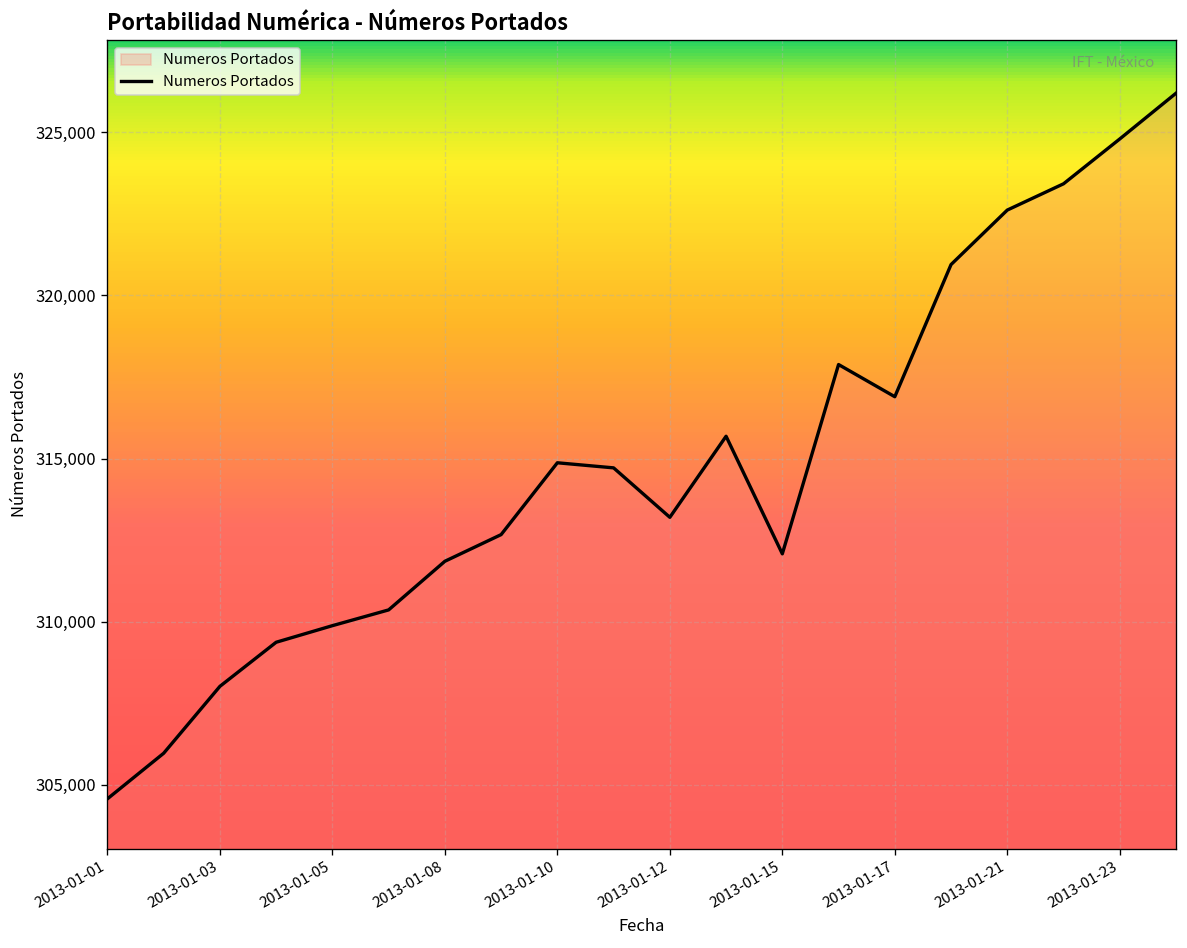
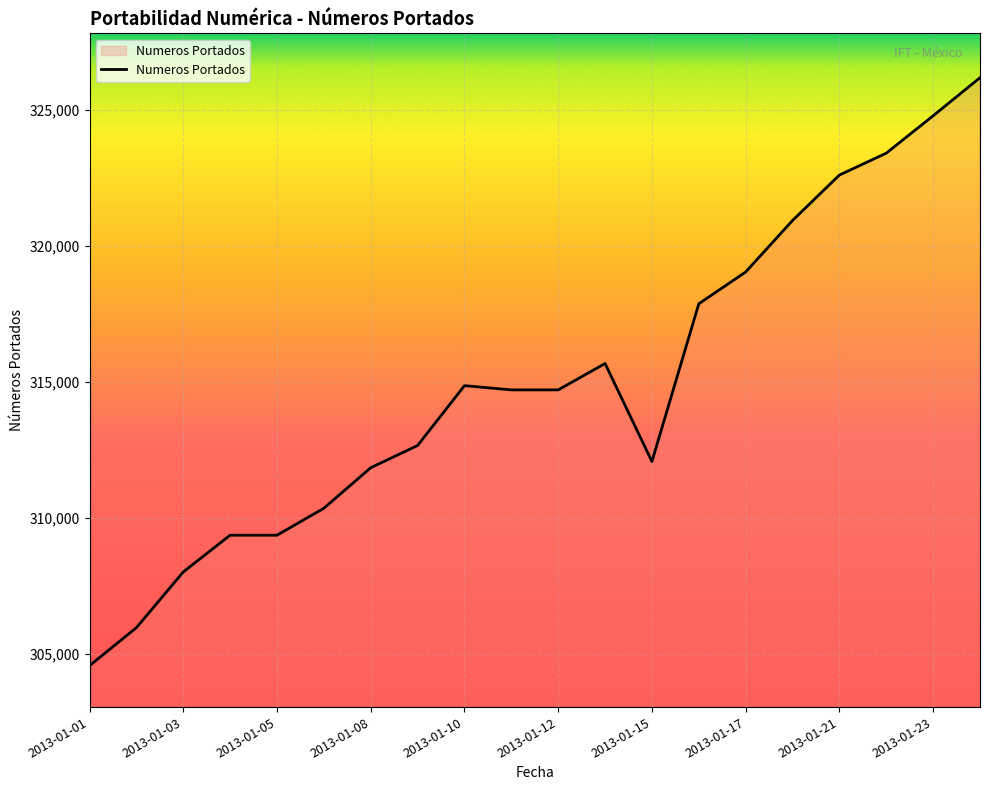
2013-01-05: 309,900 -> 309,400
2013-01-12: 313,200 -> 314,700
2013-01-17: 316,900 -> 319,000
